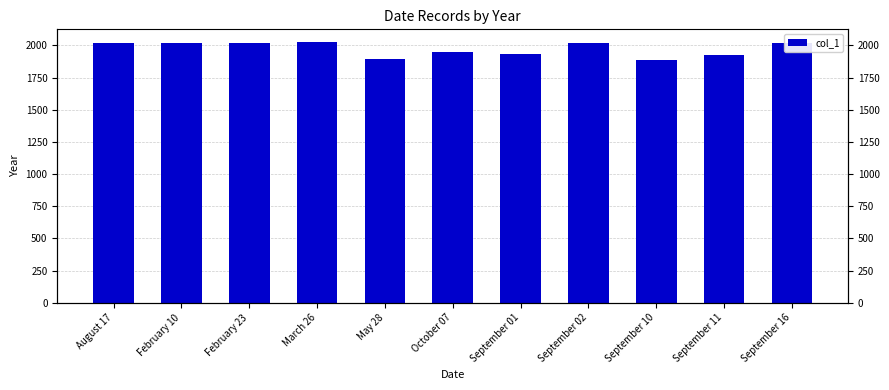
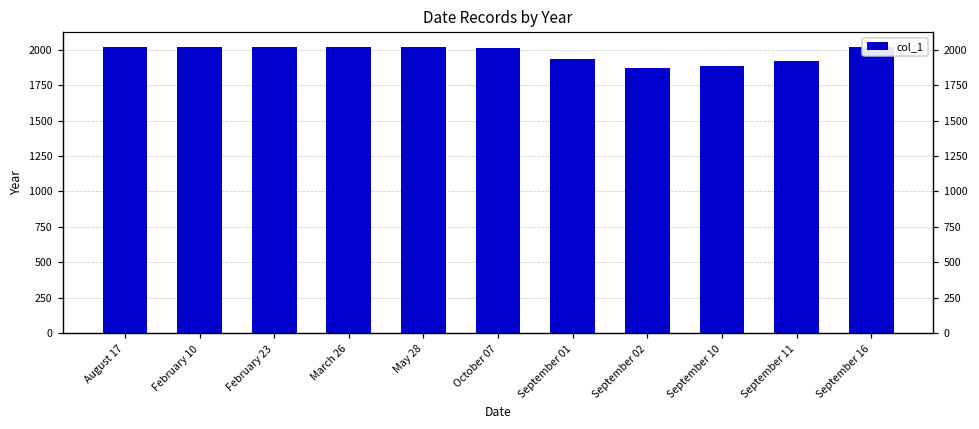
May 28: 1890 -> 2020
October 07: 1950 -> 2020
September 02: 2020 -> 1870
